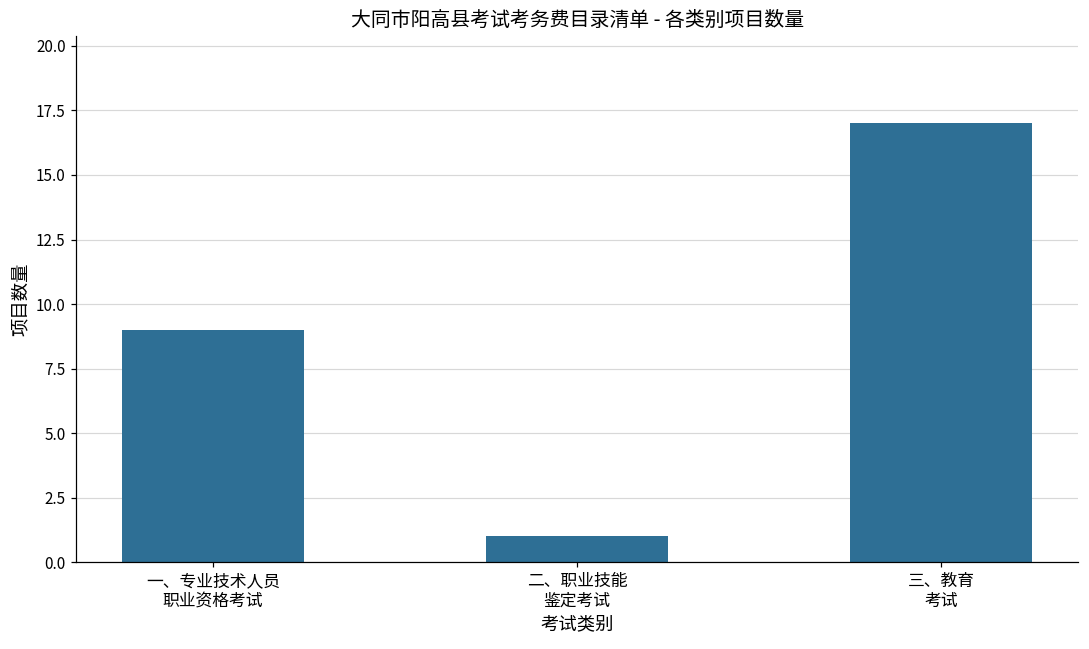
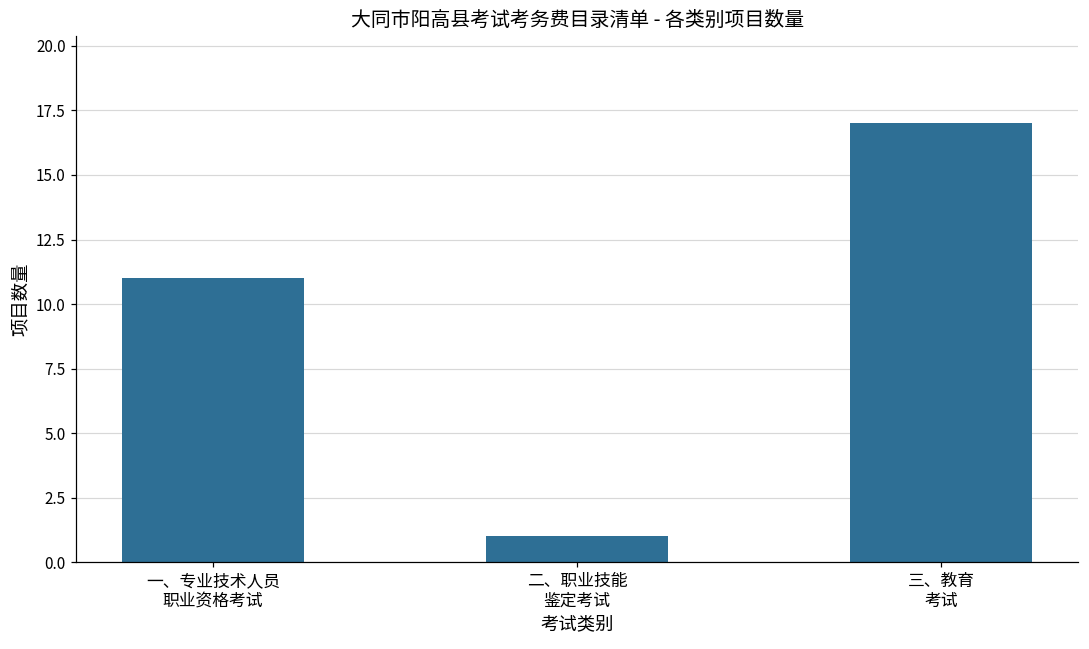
一、专业技术人员 职业资格考试: 9 -> 11
